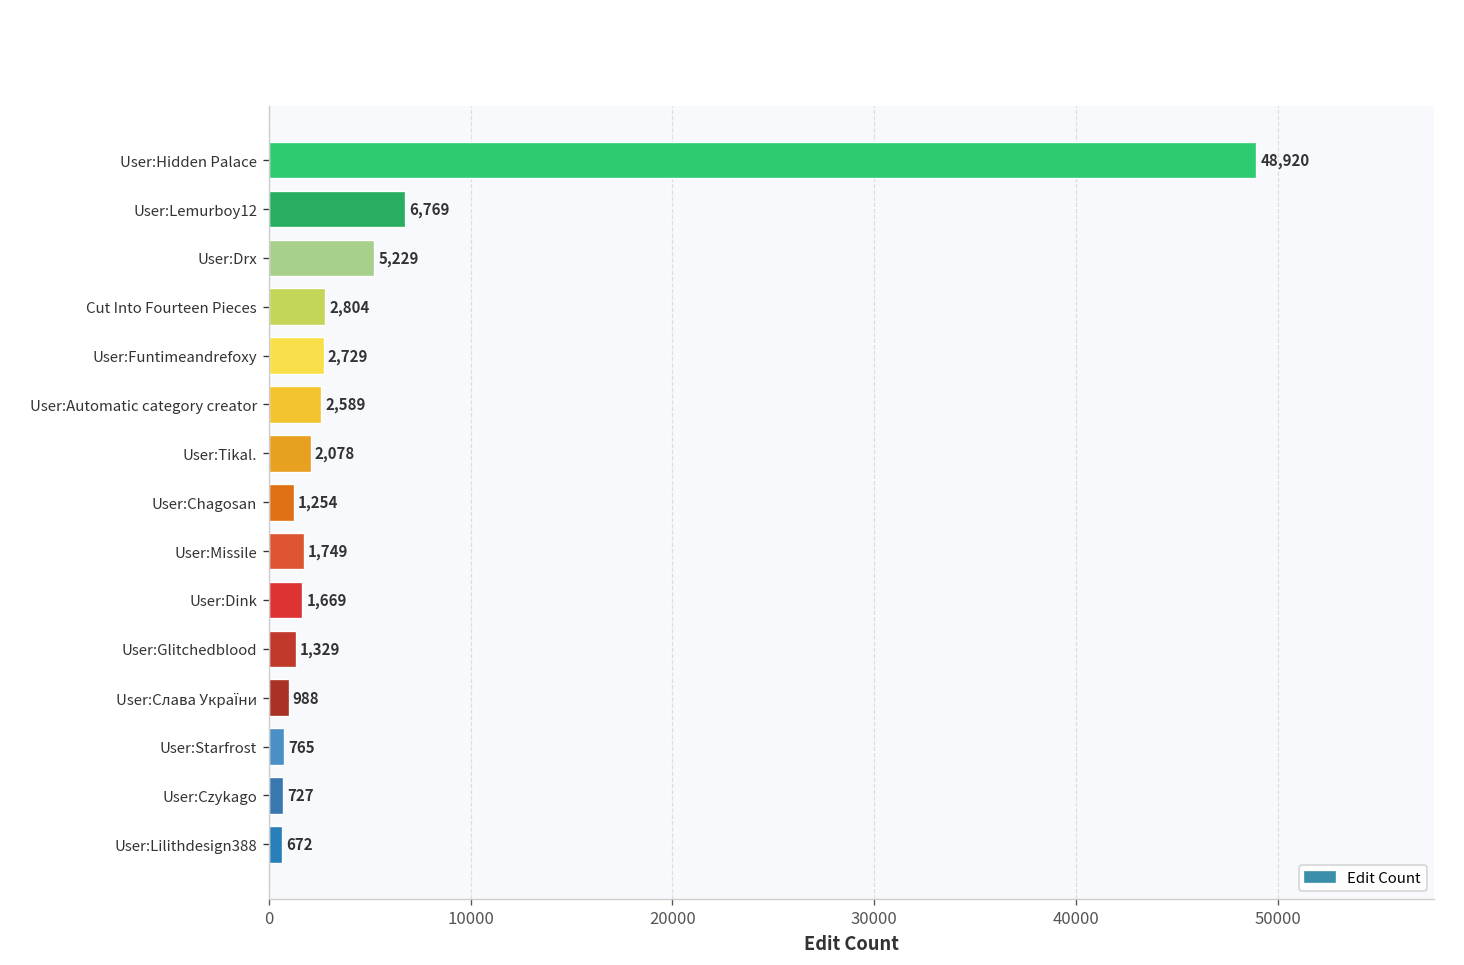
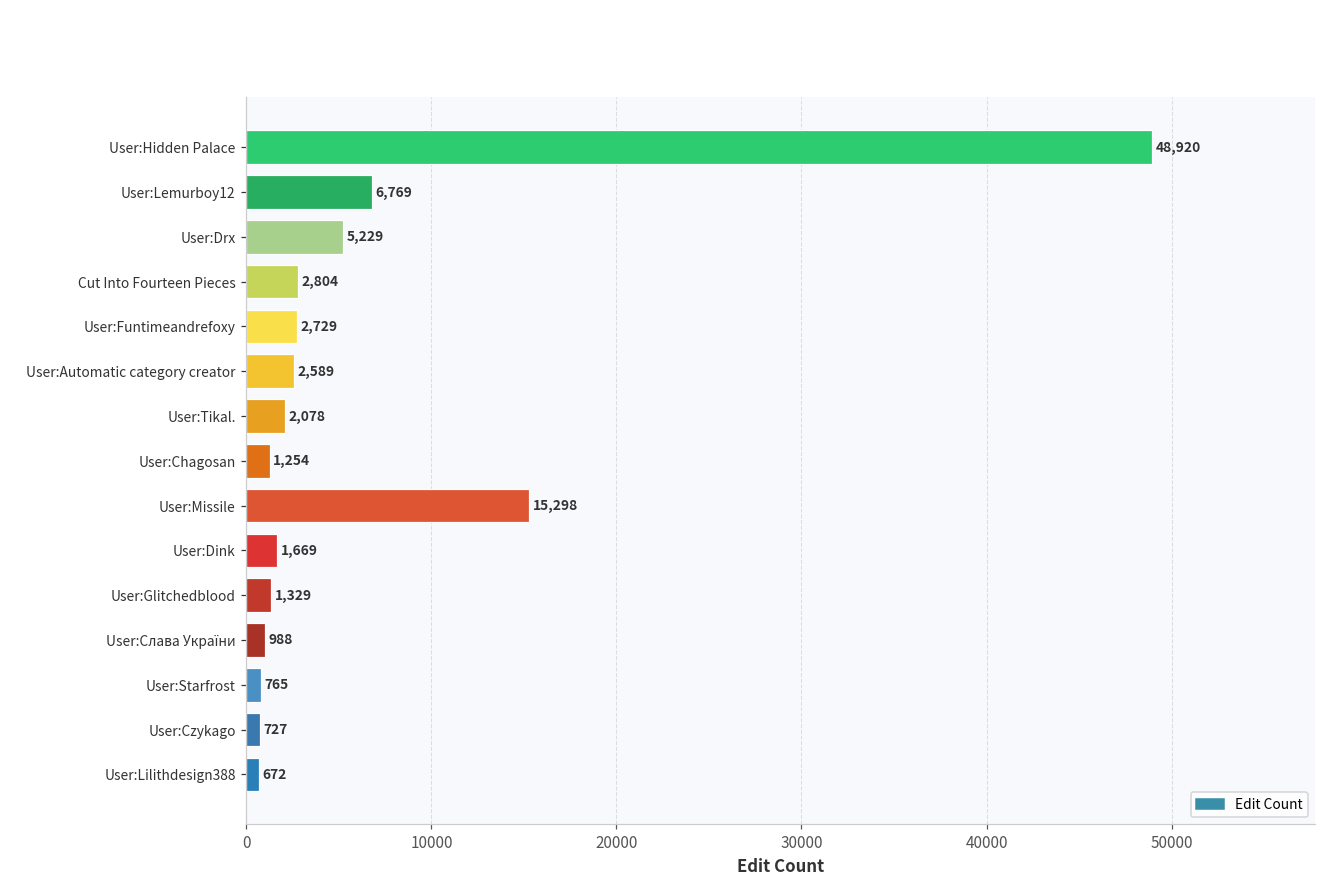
User:Missile: 1,749 -> 15,298
